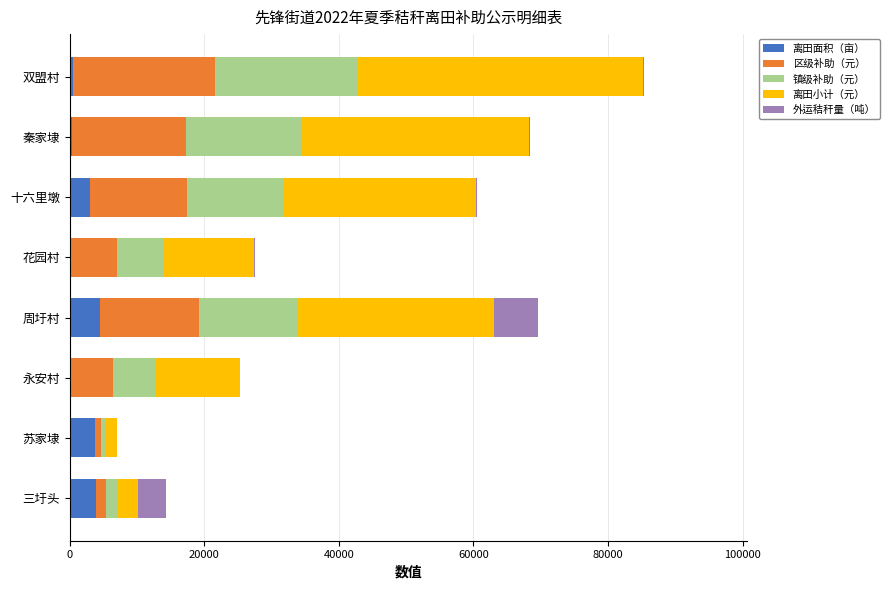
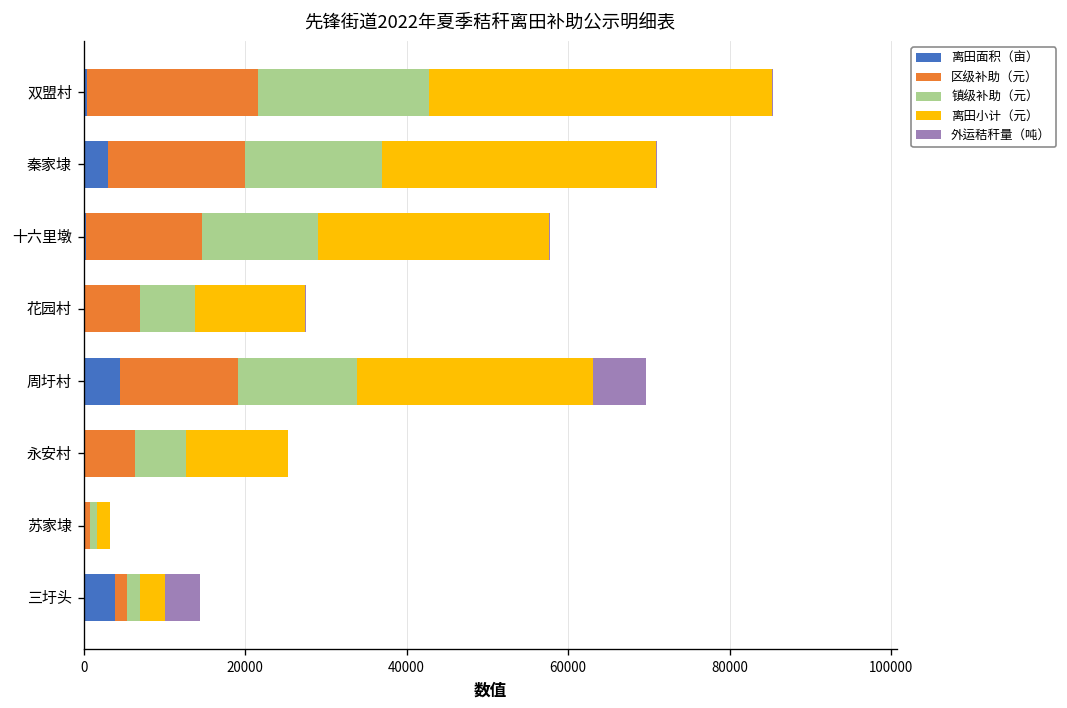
离田面积（亩）, 秦家埭: 0 -> 3000
离田面积（亩）, 十六里墩: 3000 -> 0
离田面积（亩）, 苏家埭: 4000 -> 0
